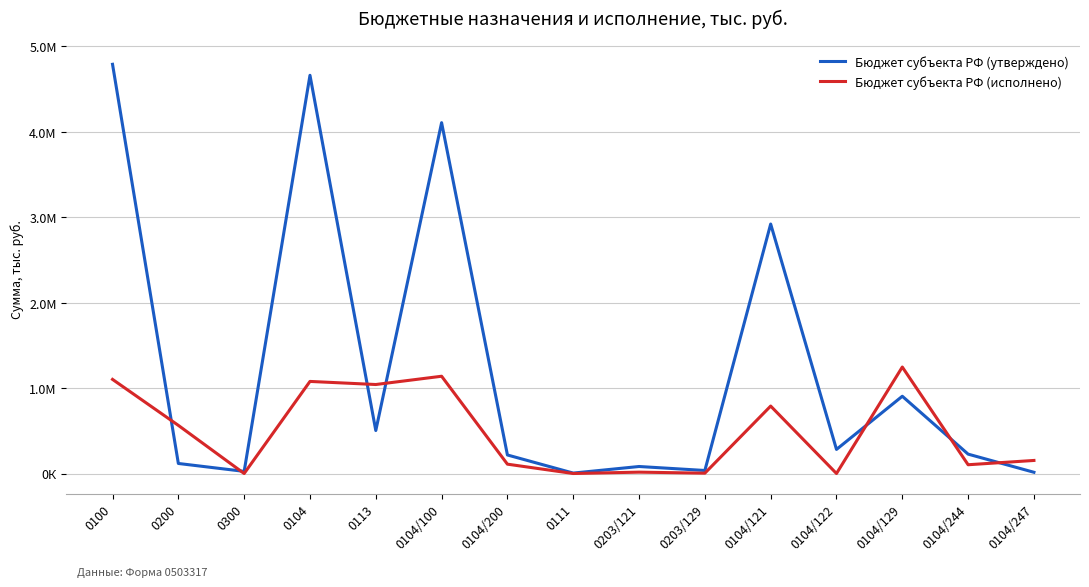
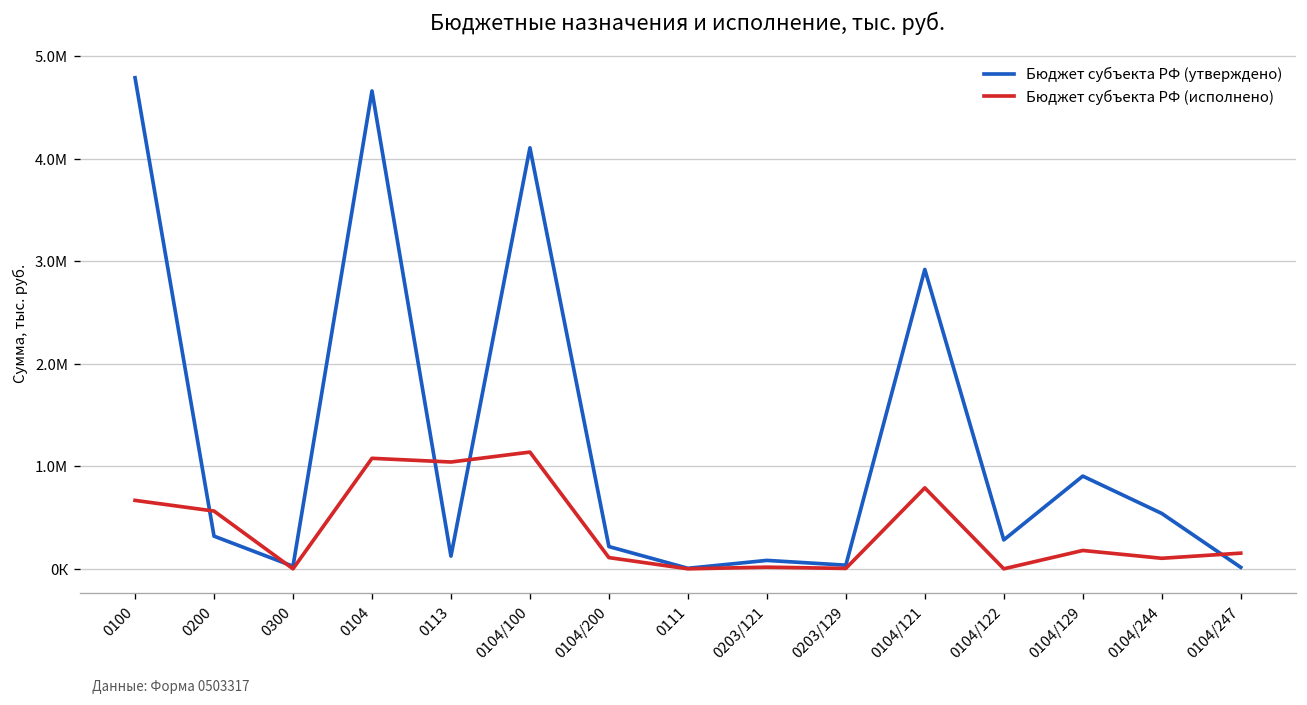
Бюджет субъекта РФ (исполнено), 0100: 1.1М -> 0.7М
Бюджет субъекта РФ (утверждено), 0200: 0.1М -> 0.3М
Бюджет субъекта РФ (утверждено), 0113: 0.5М -> 0.1М
Бюджет субъекта РФ (исполнено), 0104/129: 1.2М -> 0.2М
Бюджет субъекта РФ (утверждено), 0104/244: 0.2М -> 0.5М
